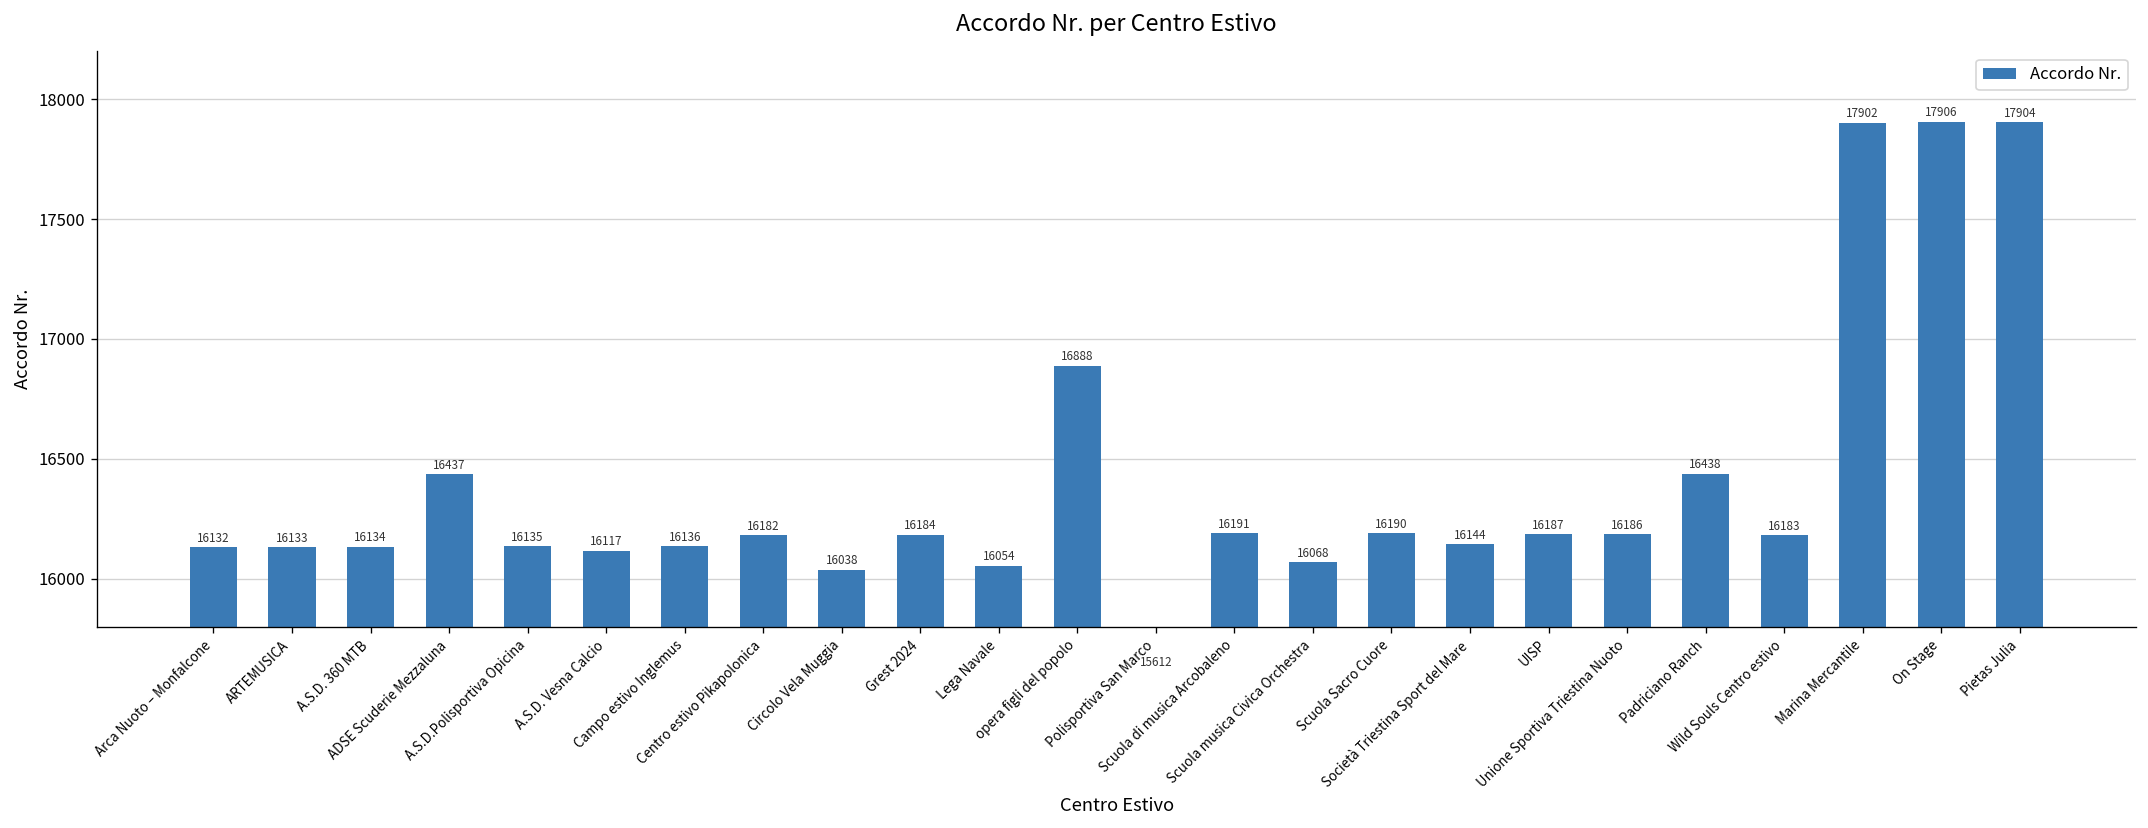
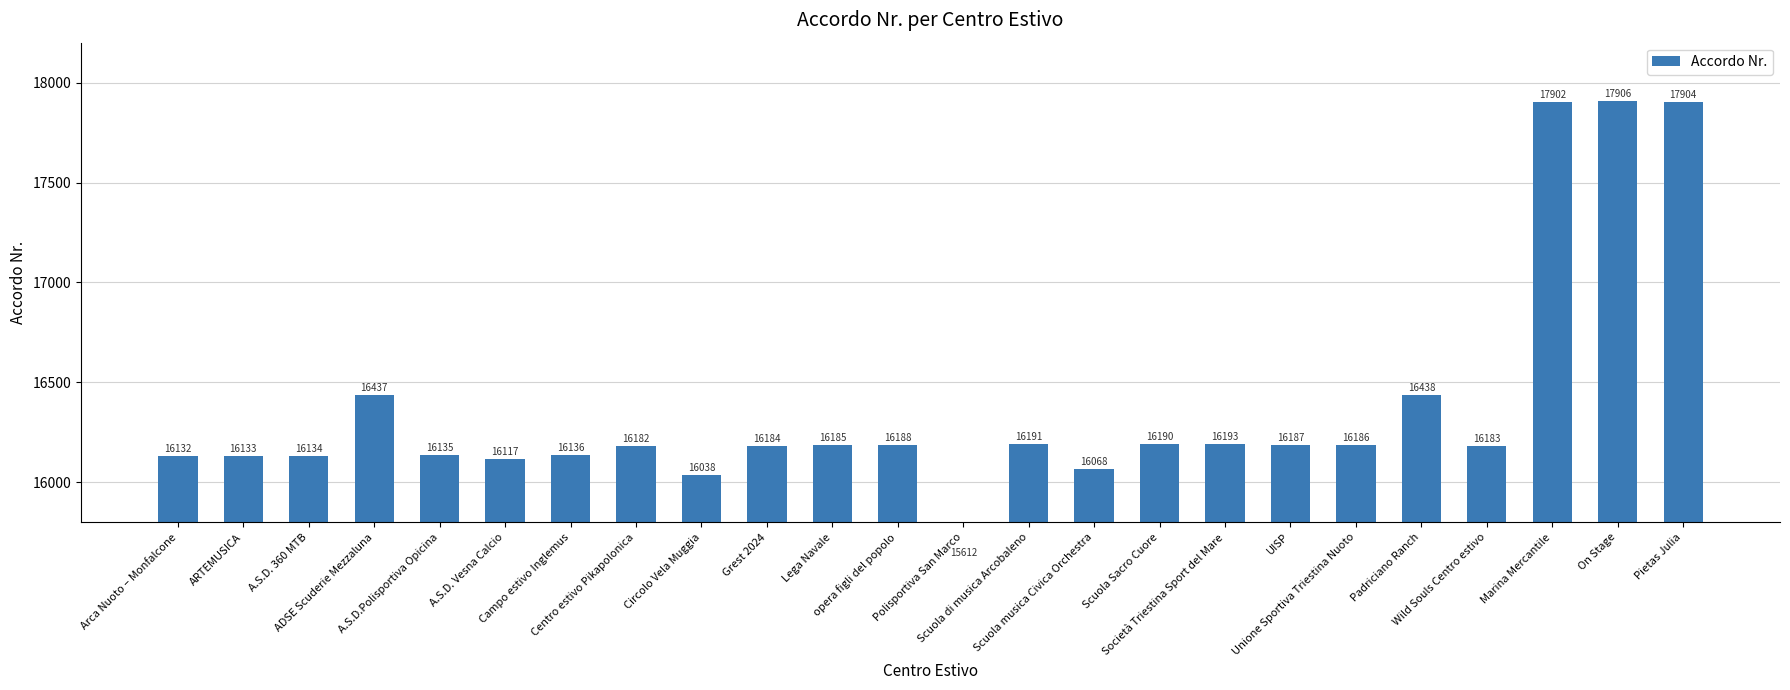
Lega Navale: 16054 -> 16185
opera figli del popolo: 16888 -> 16188
Società Triestina Sport del Mare: 16144 -> 16193
